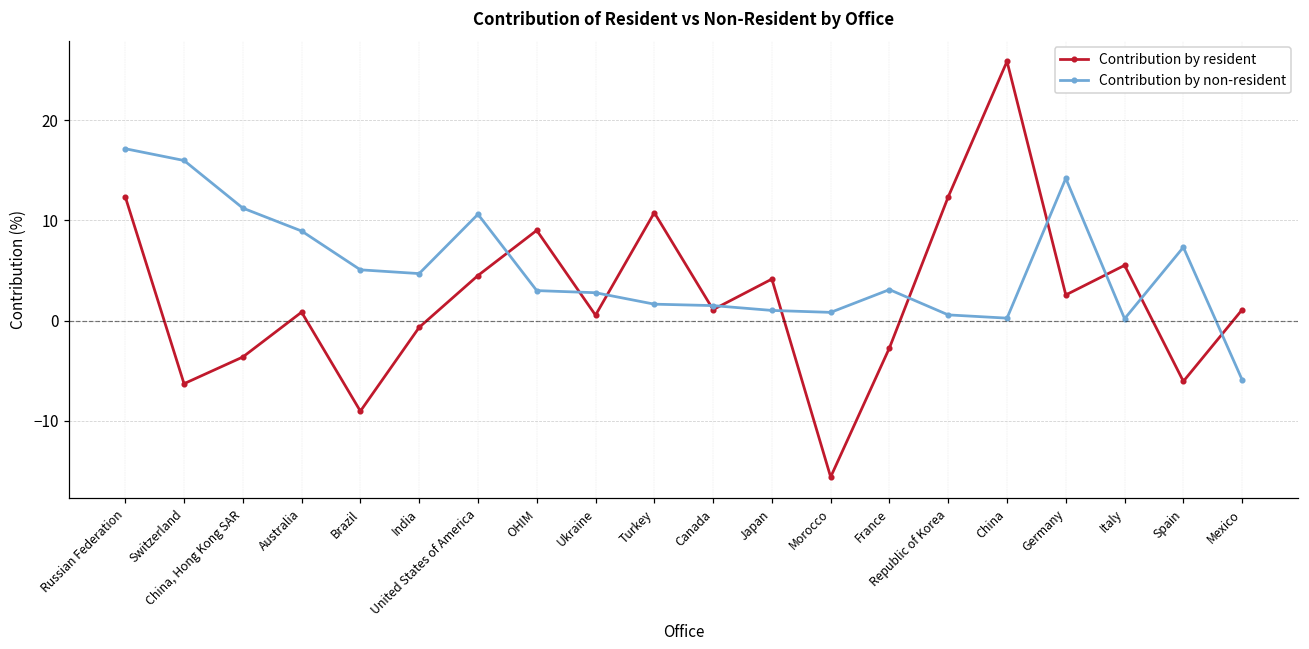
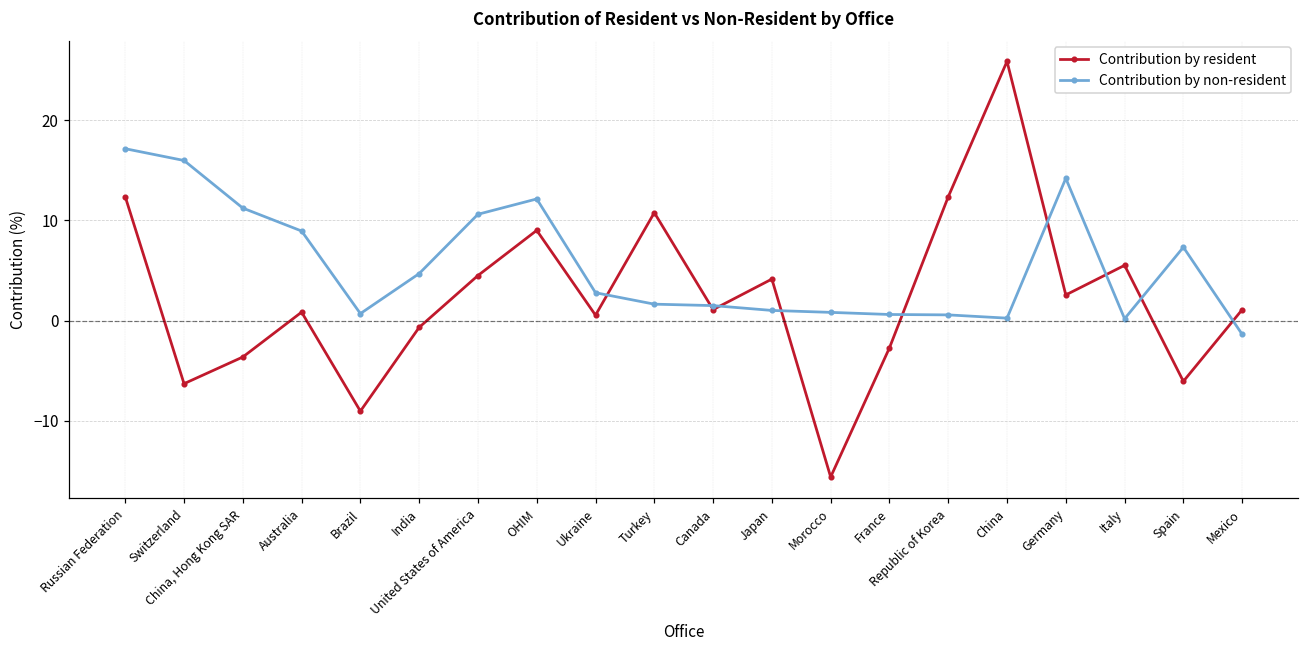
Contribution by non-resident, Brazil: 5 -> 1
Contribution by non-resident, OHIM: 3 -> 12
Contribution by non-resident, France: 3 -> 1
Contribution by non-resident, Mexico: -6 -> -1
